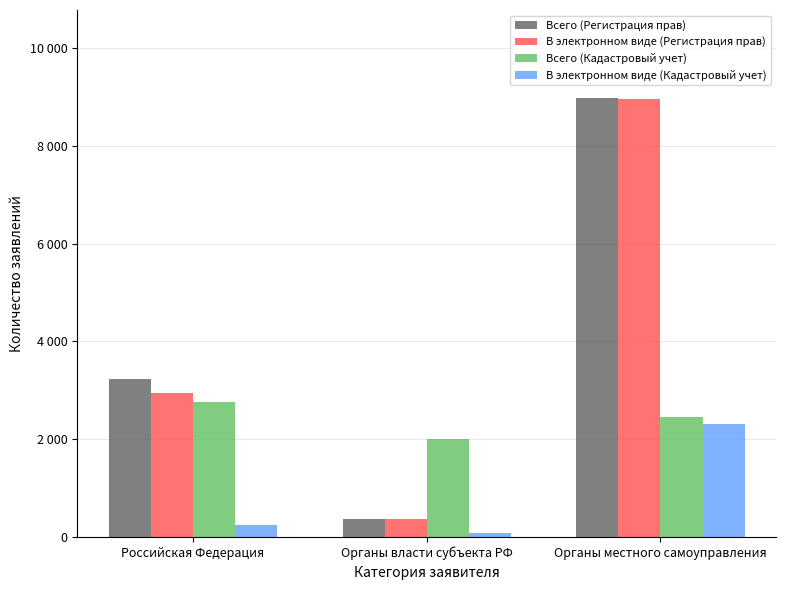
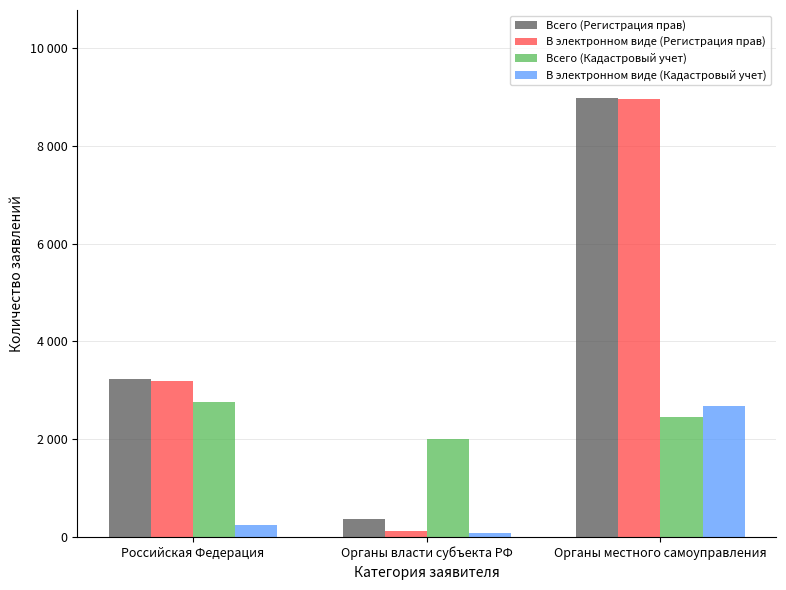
В электронном виде (Регистрация прав), Российская Федерация: 3000 -> 3200
В электронном виде (Регистрация прав), Органы власти субъекта РФ: 400 -> 100
В электронном виде (Кадастровый учет), Органы местного самоуправления: 2300 -> 2700
